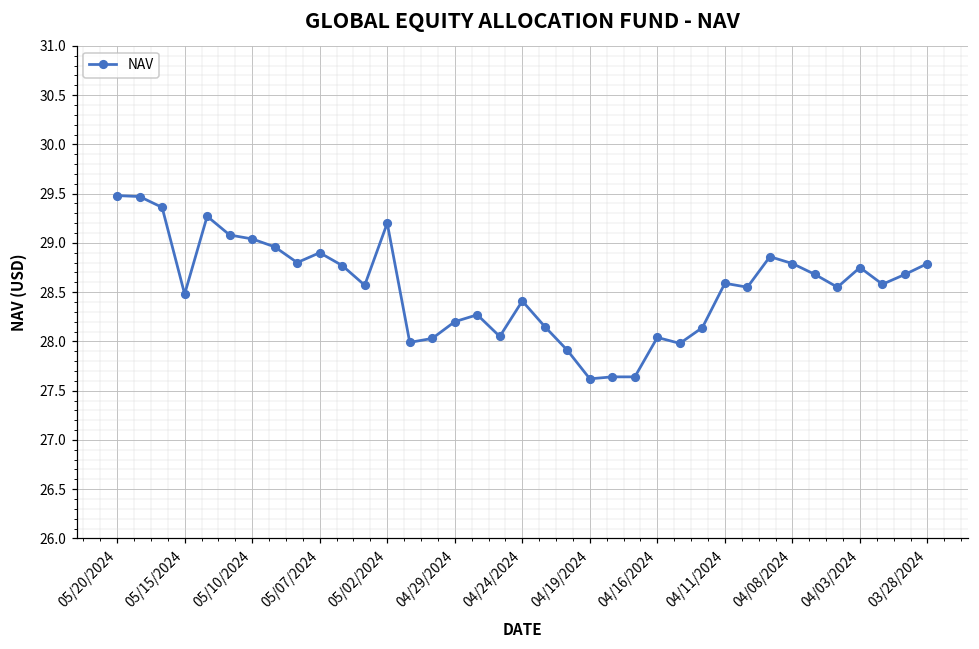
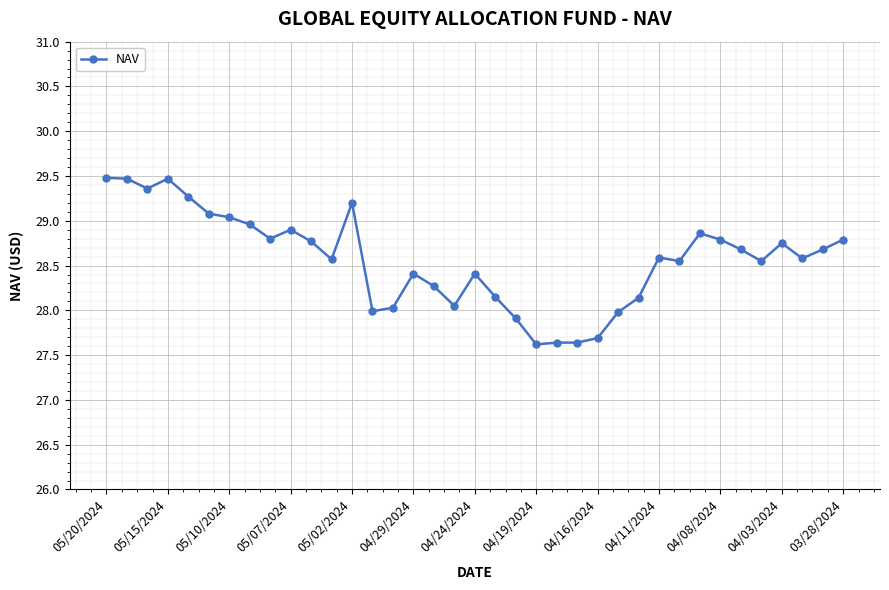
05/15/2024: 28.5 -> 29.5
04/29/2024: 28.2 -> 28.4
04/16/2024: 28.0 -> 27.7
